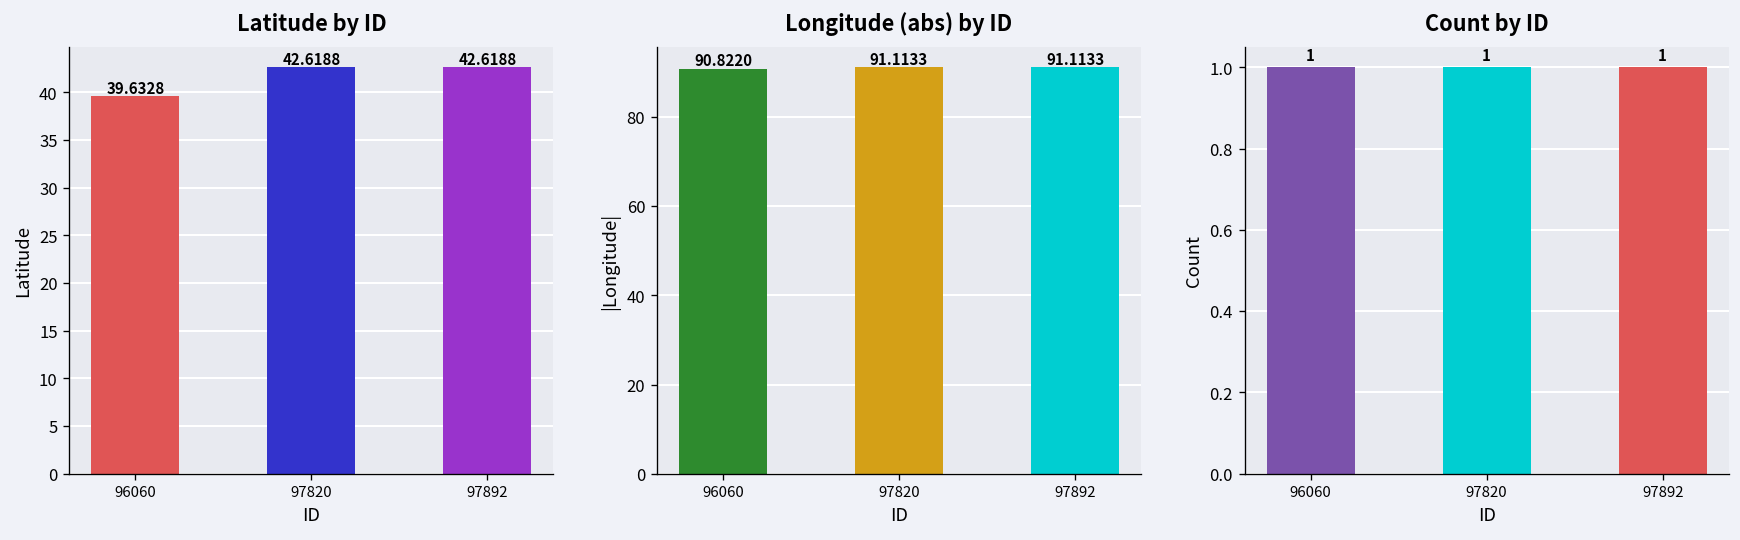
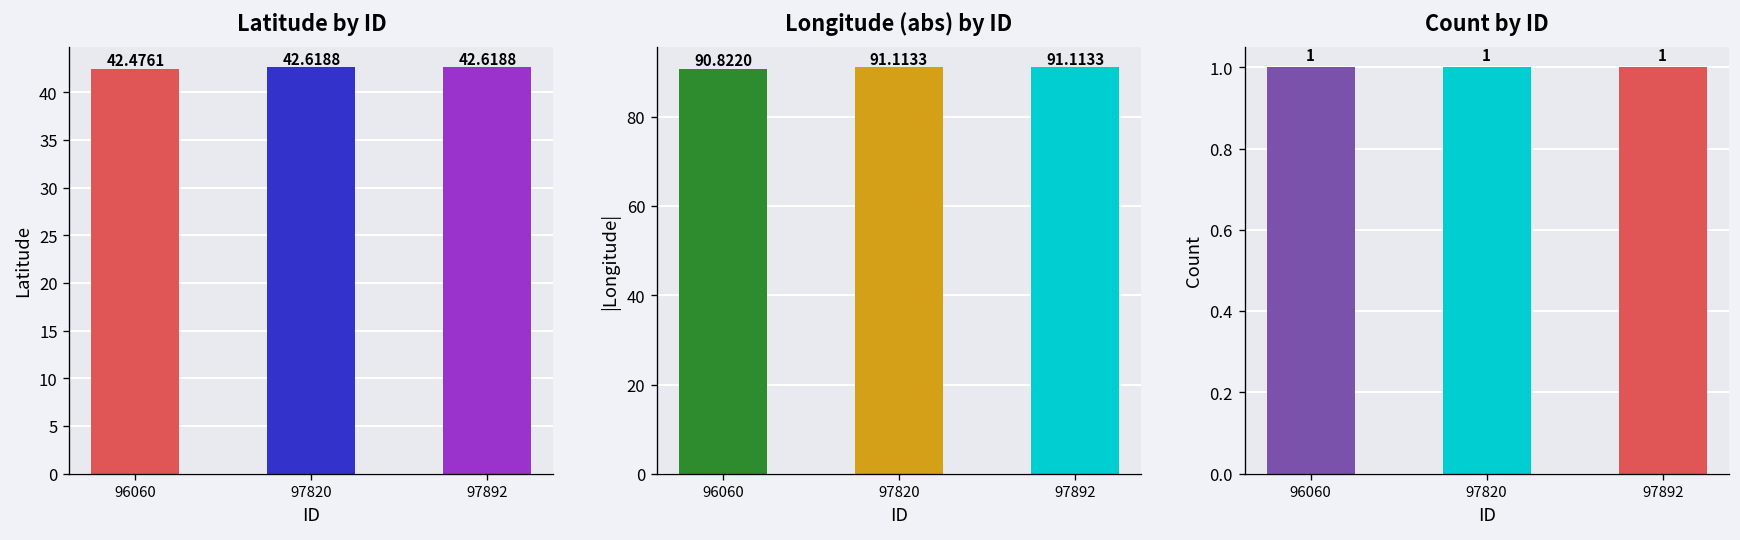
Latitude by ID, 96060: 39.6328 -> 42.4761
